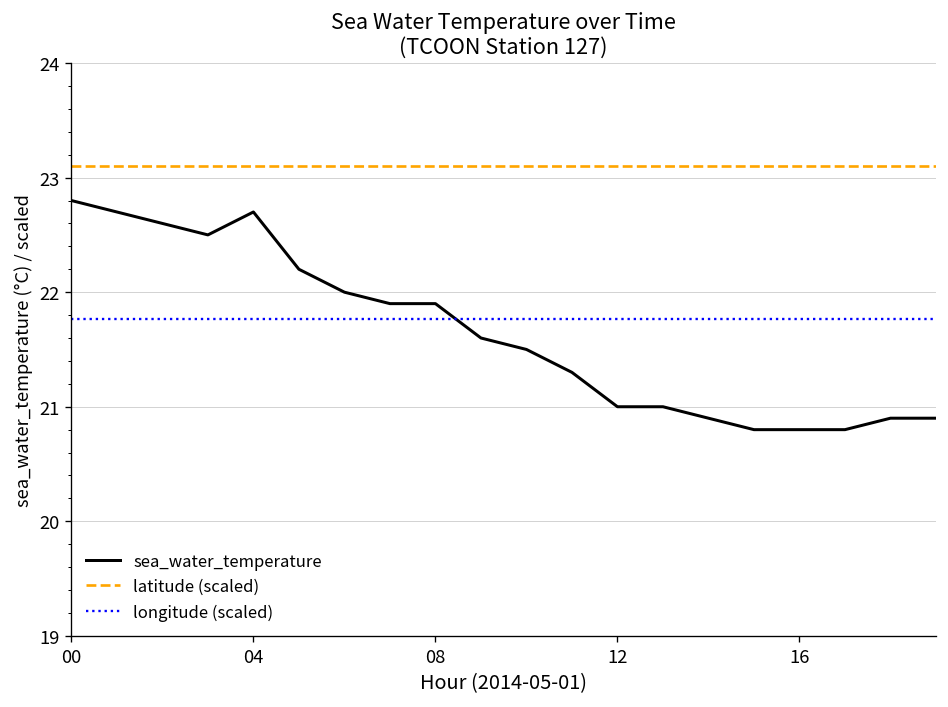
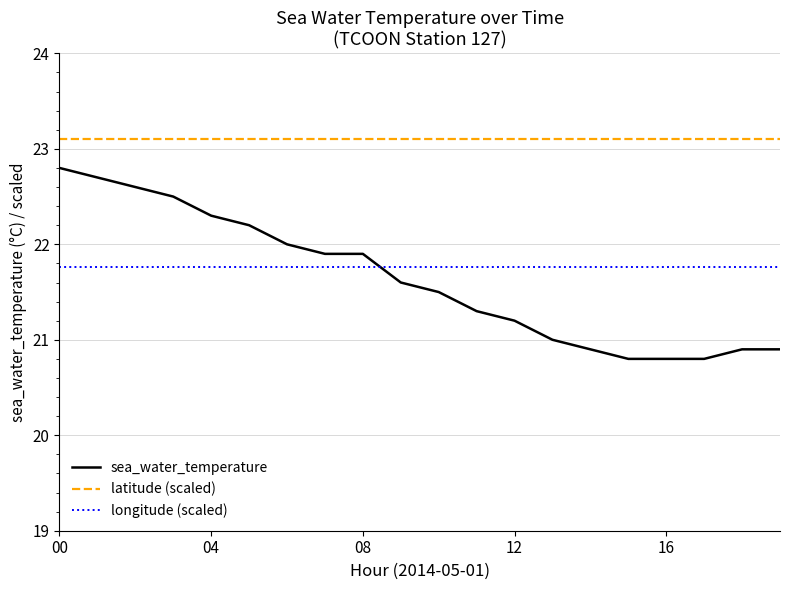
sea_water_temperature, 04: 22.7 -> 22.3
sea_water_temperature, 12: 21.0 -> 21.2
